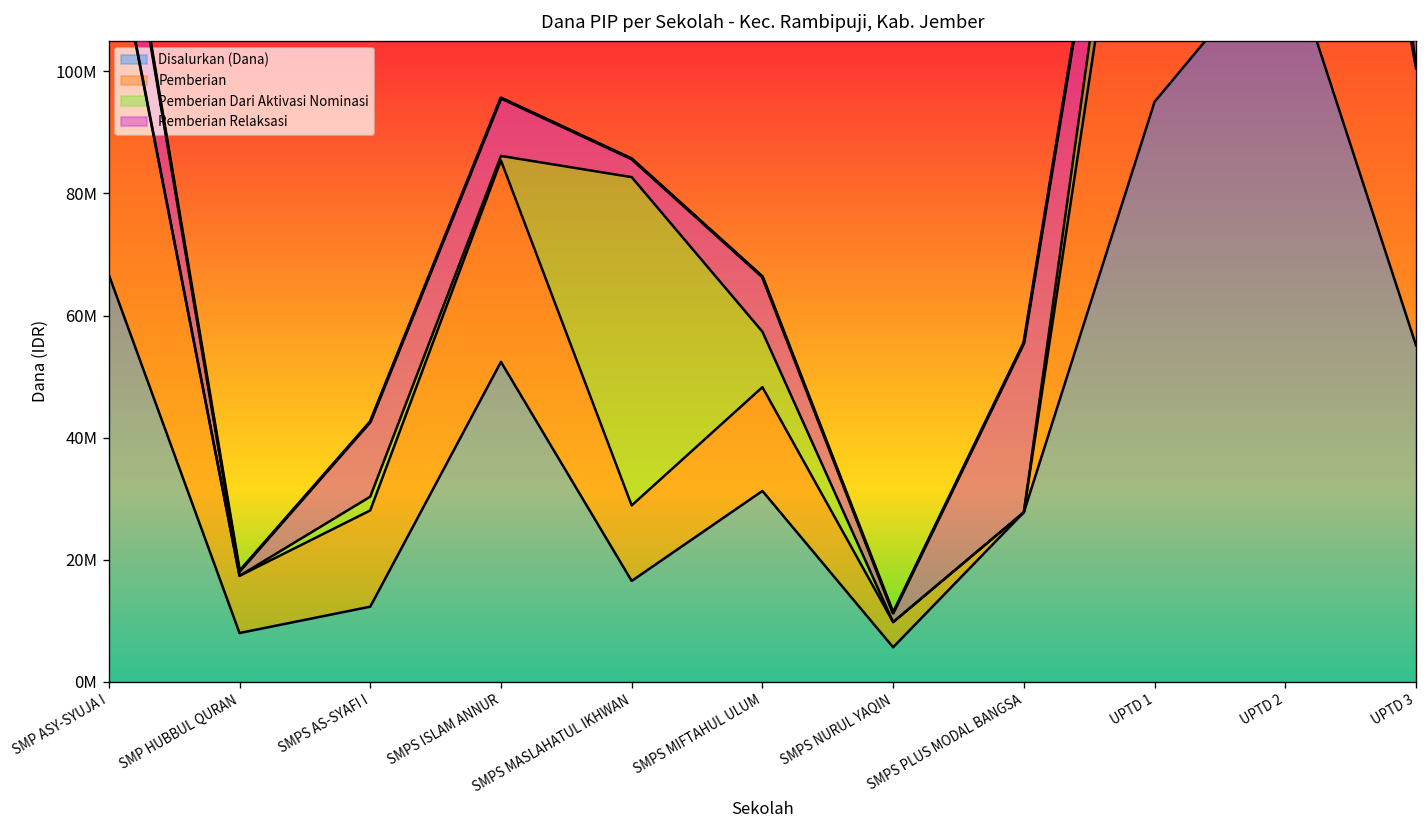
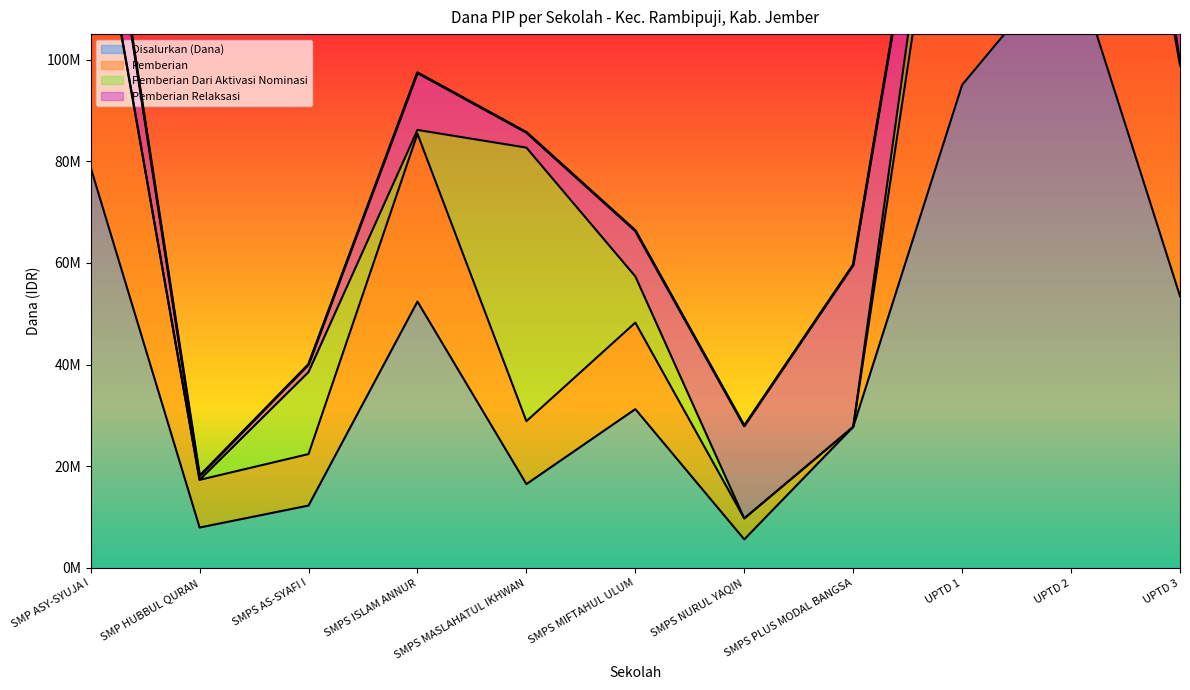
Disalurkan (Dana), SMP ASY-SYUJA I: 67000000 -> 79000000
Pemberian, SMPS AS-SYAFI I: 16000000 -> 10000000
Pemberian Dari Aktivasi Nominasi, SMPS AS-SYAFI I: 2000000 -> 16000000
Pemberian Relaksasi, SMPS AS-SYAFI I: 12000000 -> 2000000
Pemberian Relaksasi, SMPS ISLAM ANNUR: 9000000 -> 11000000
Pemberian Relaksasi, SMPS NURUL YAQIN: 2000000 -> 18000000
Pemberian Relaksasi, SMPS PLUS MODAL BANGSA: 28000000 -> 32000000
Disalurkan (Dana), UPTD 3: 55000000 -> 53000000
